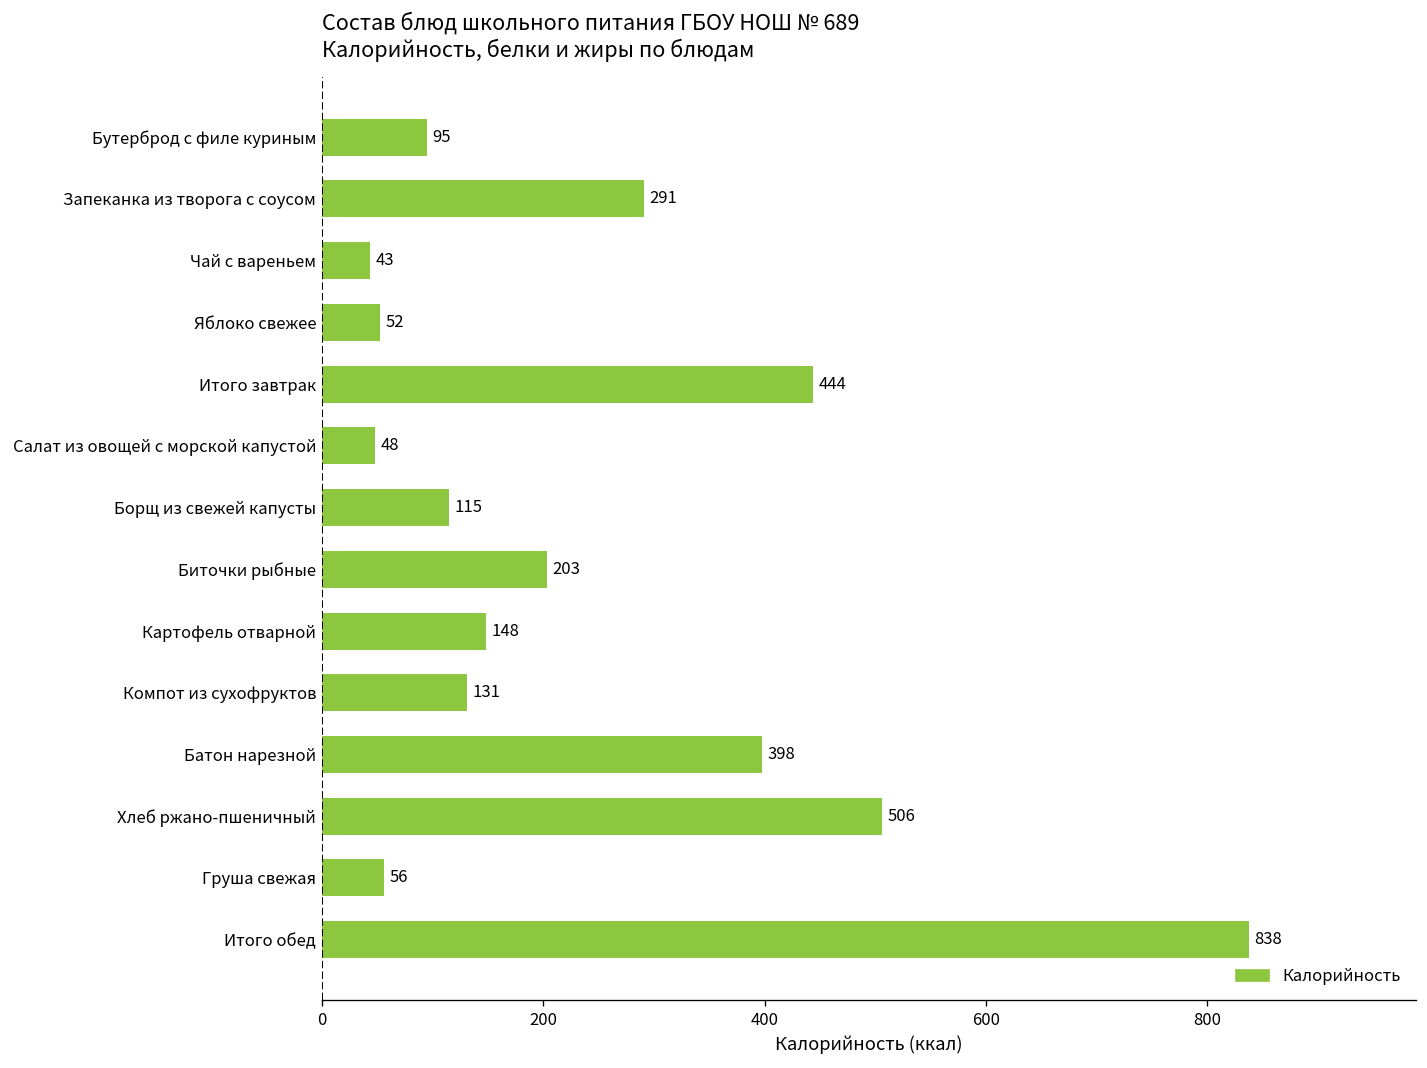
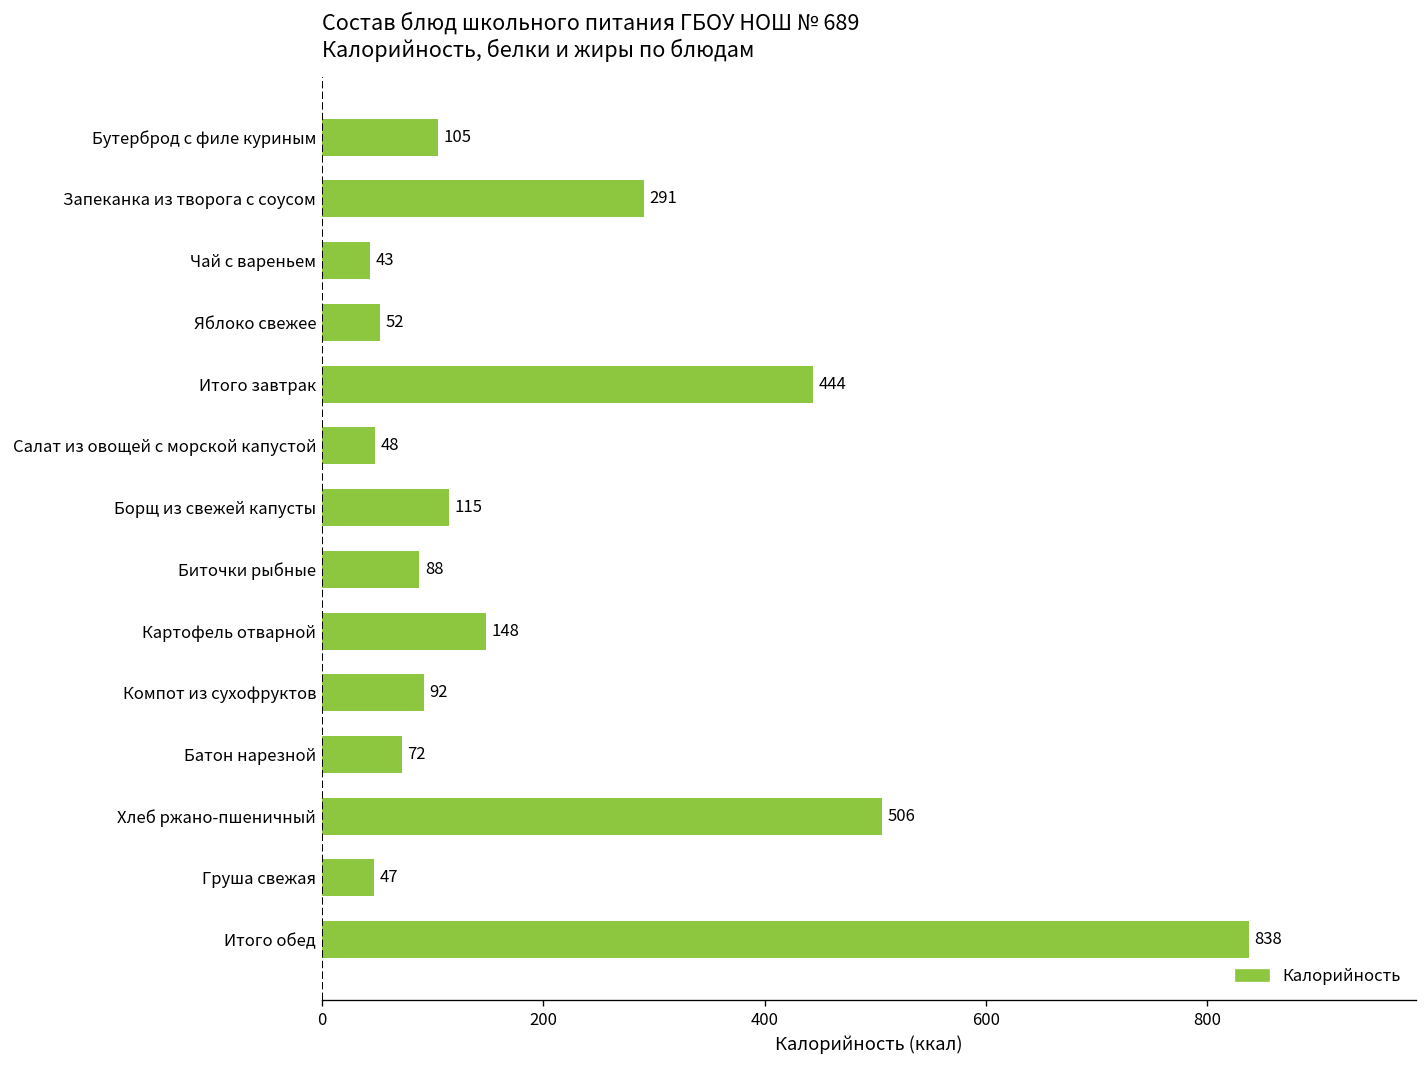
Бутерброд с филе куриным: 95 -> 105
Биточки рыбные: 203 -> 88
Компот из сухофруктов: 131 -> 92
Батон нарезной: 398 -> 72
Груша свежая: 56 -> 47
